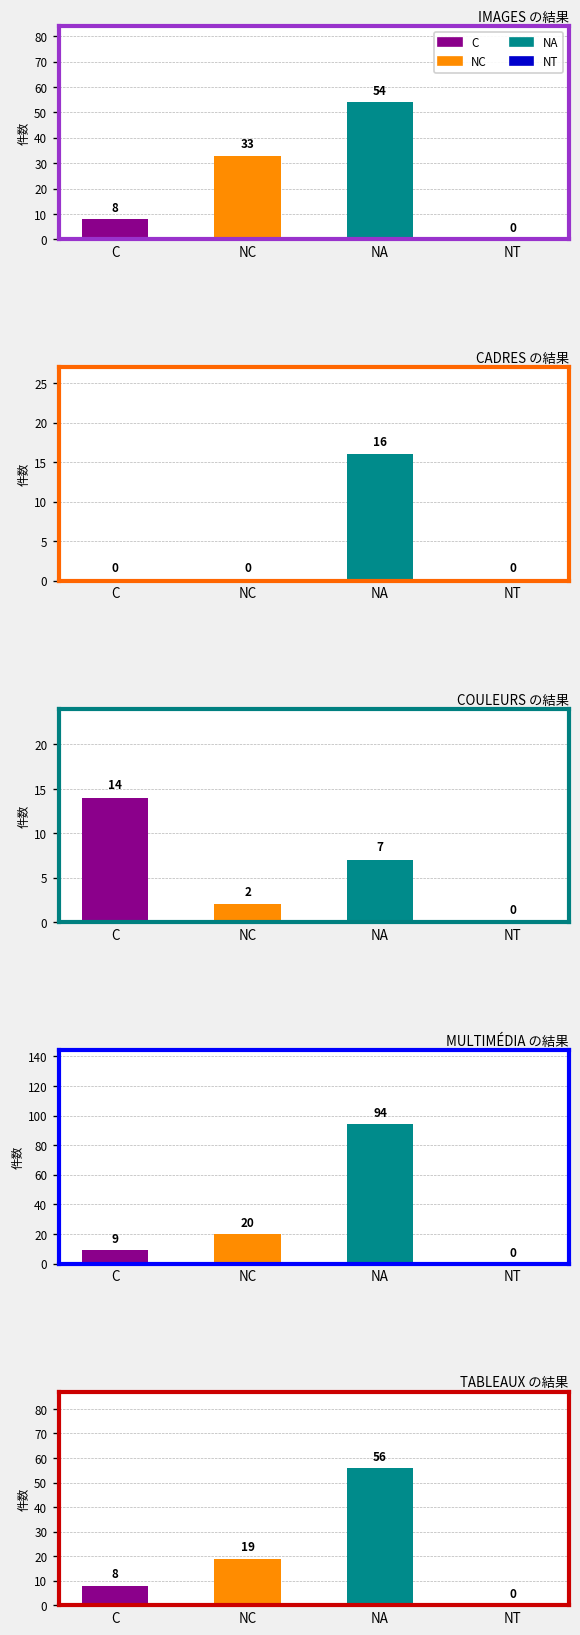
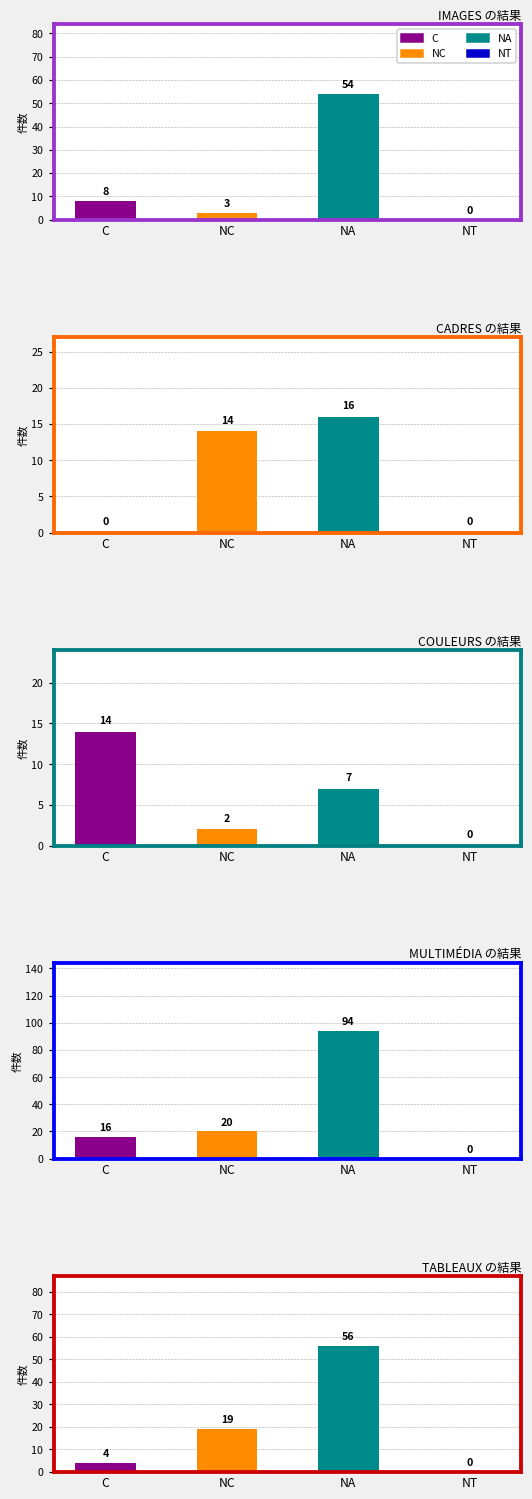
IMAGES の結果, NC: 33 -> 3
CADRES の結果, NC: 0 -> 14
MULTIMÉDIA の結果, C: 9 -> 16
TABLEAUX の結果, C: 8 -> 4
